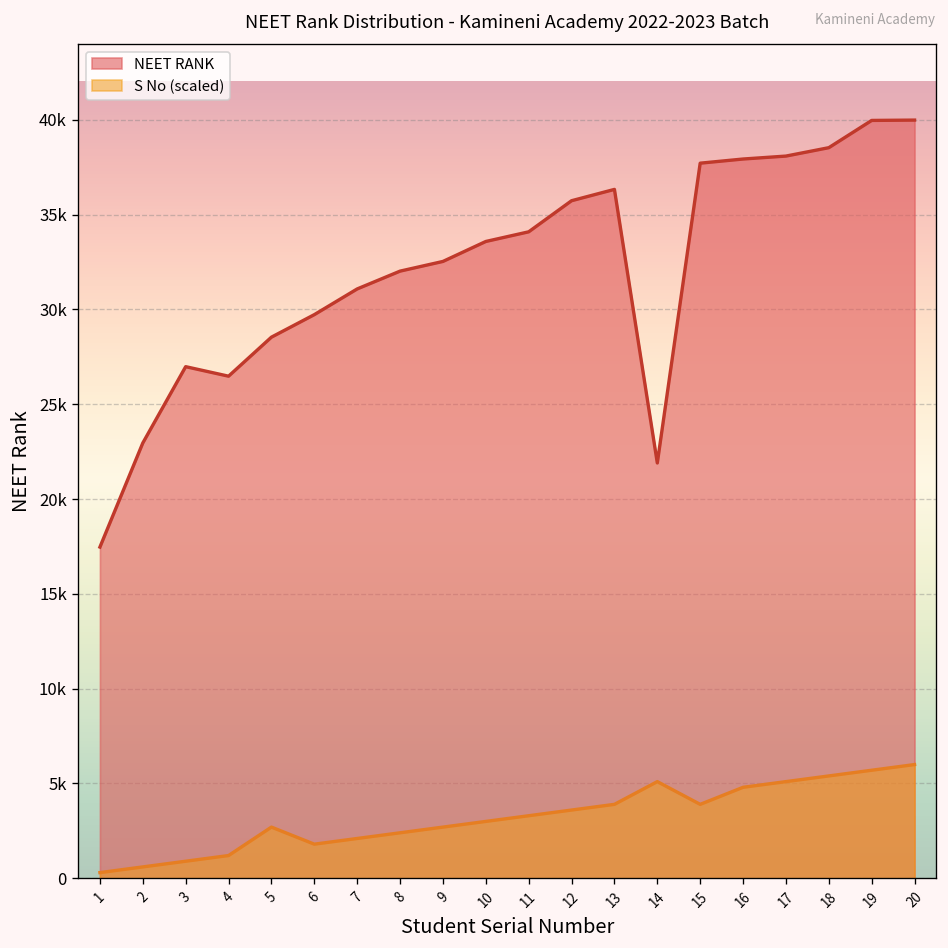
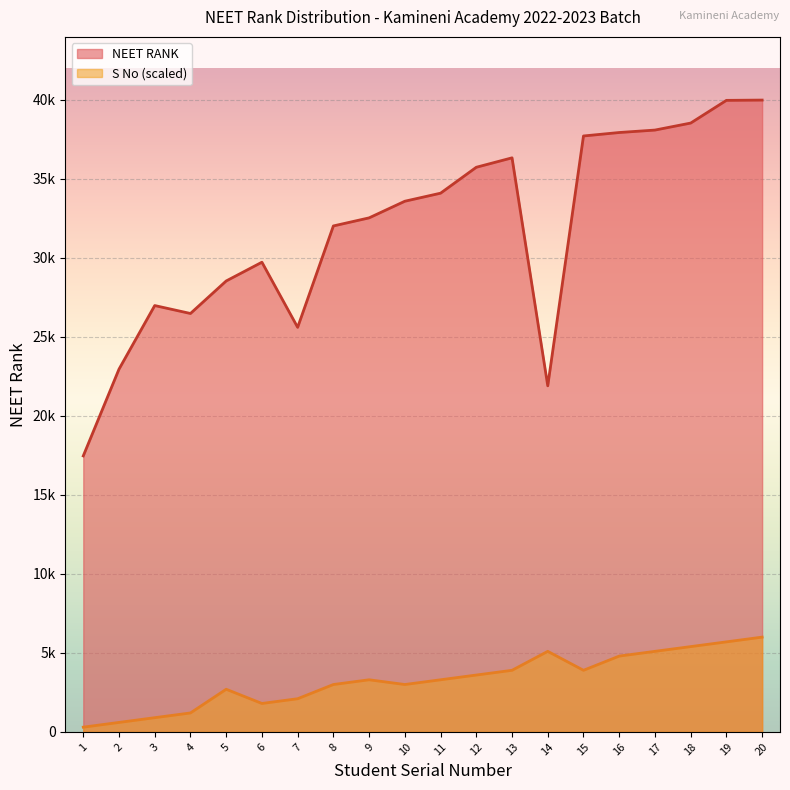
NEET RANK, 7: 31100 -> 25600
S No (scaled), 8: 2400 -> 3000
S No (scaled), 9: 2700 -> 3300
